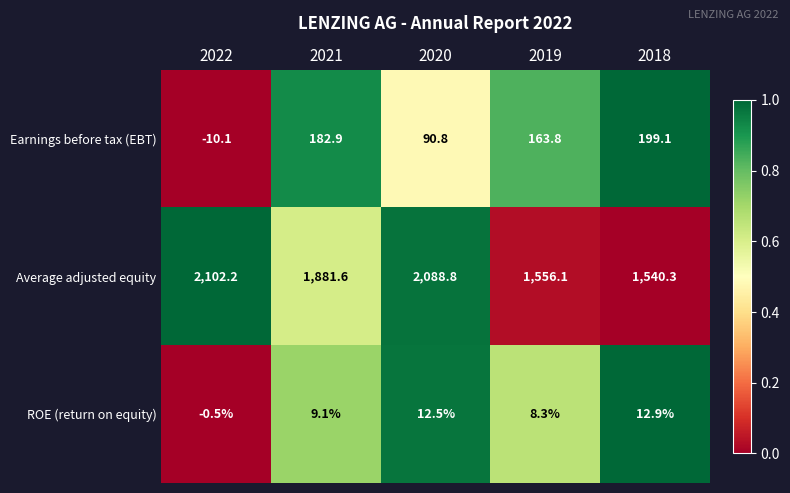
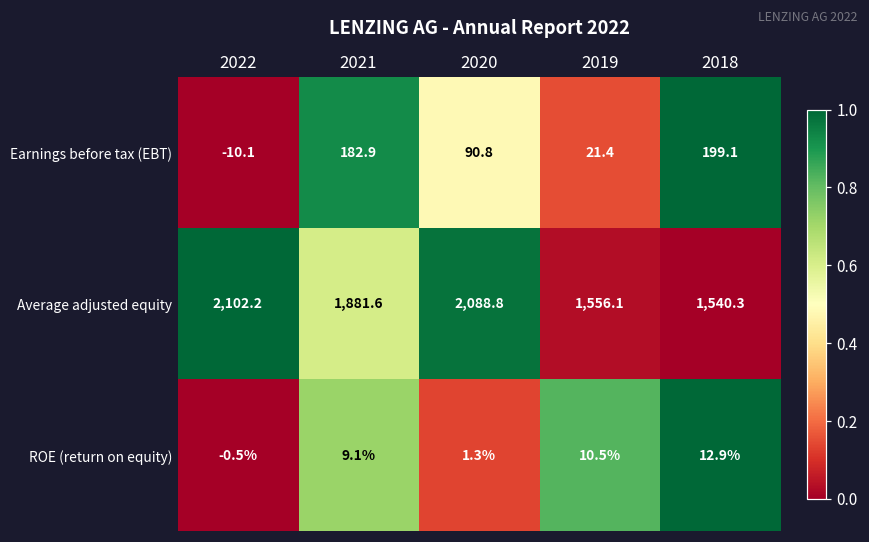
Earnings before tax (EBT), 2019: 163.8 -> 21.4
ROE (return on equity), 2020: 12.5% -> 1.3%
ROE (return on equity), 2019: 8.3% -> 10.5%
